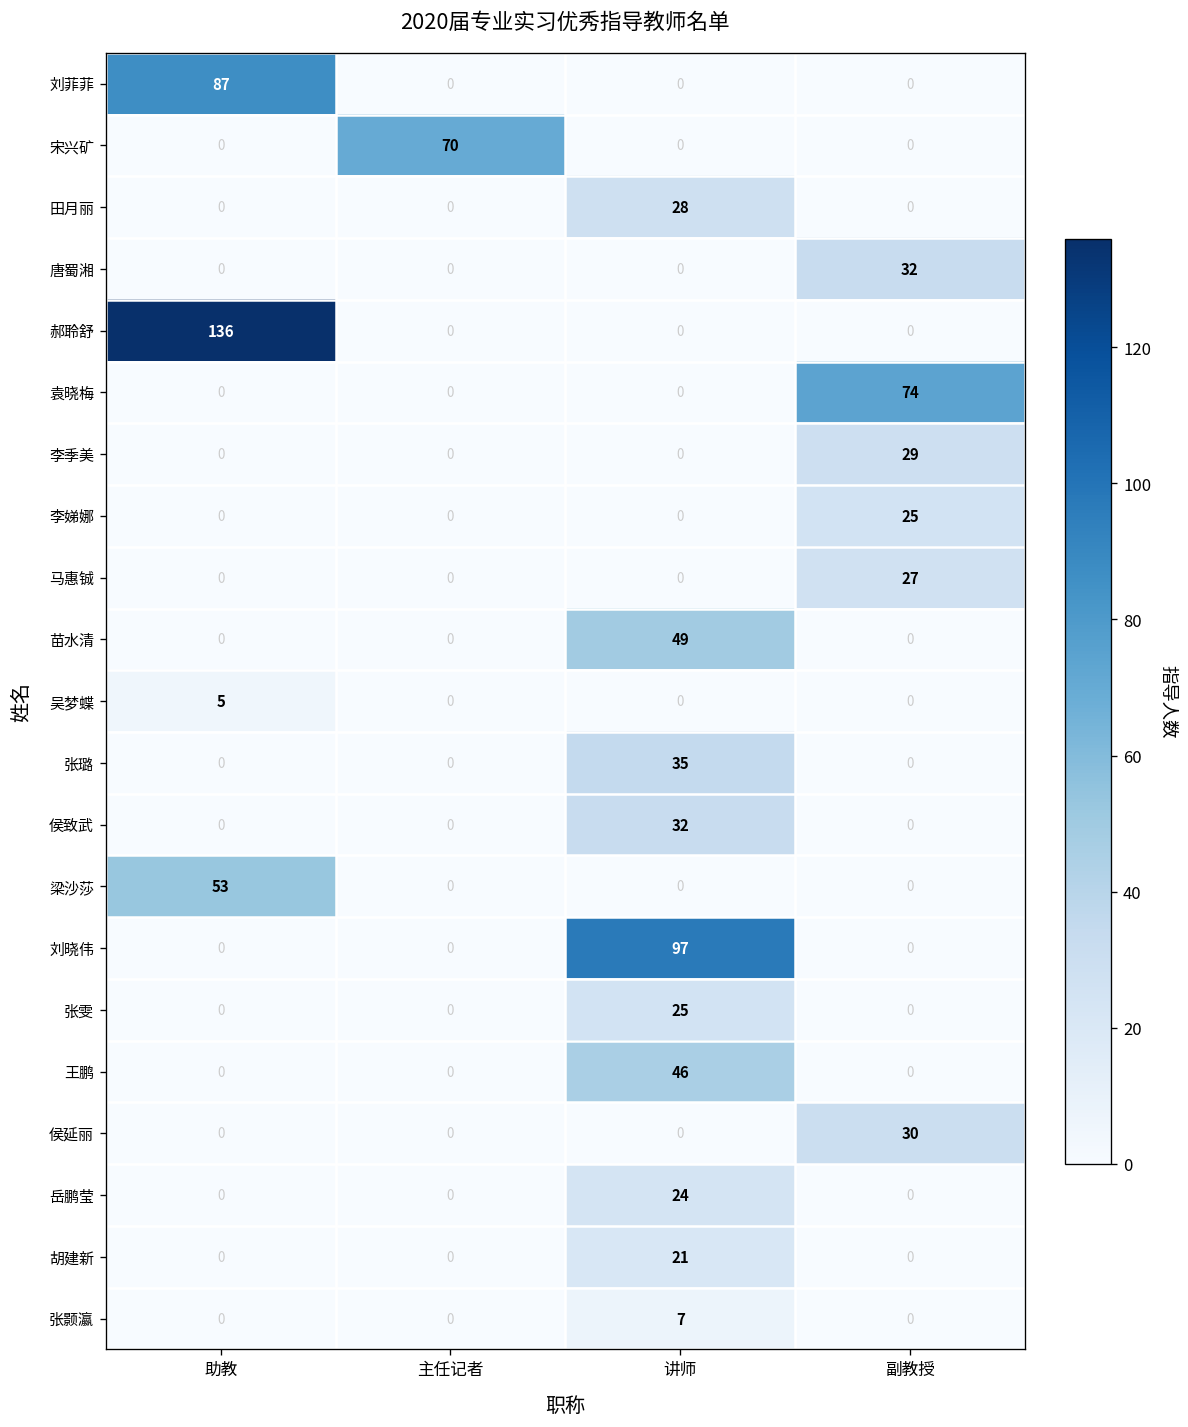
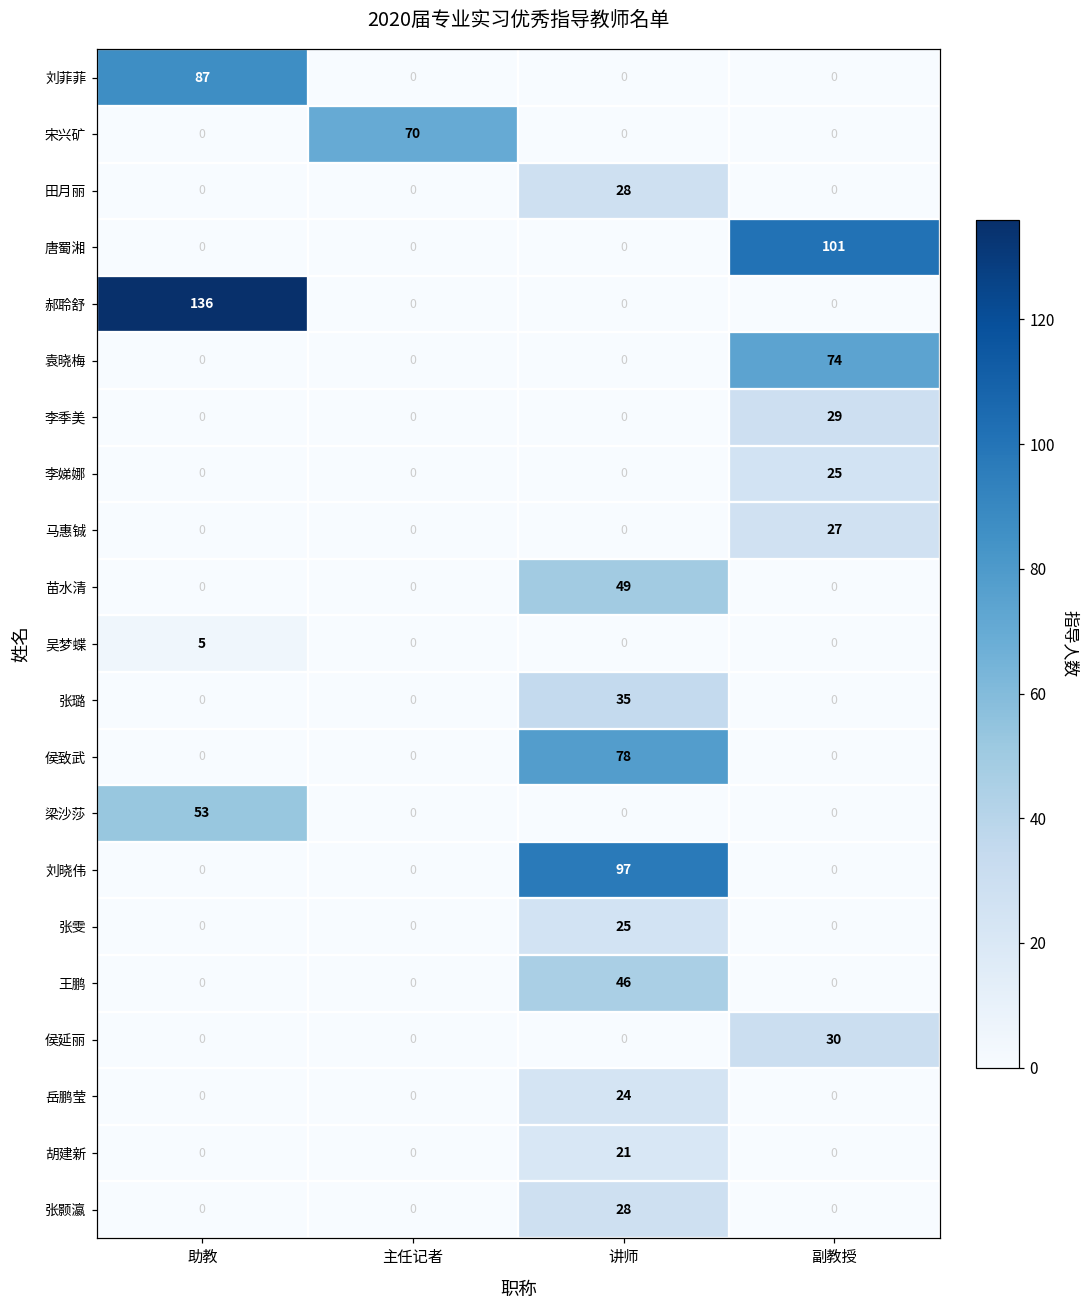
唐蜀湘, 副教授: 32 -> 101
侯致武, 讲师: 32 -> 78
张颢瀛, 讲师: 7 -> 28
